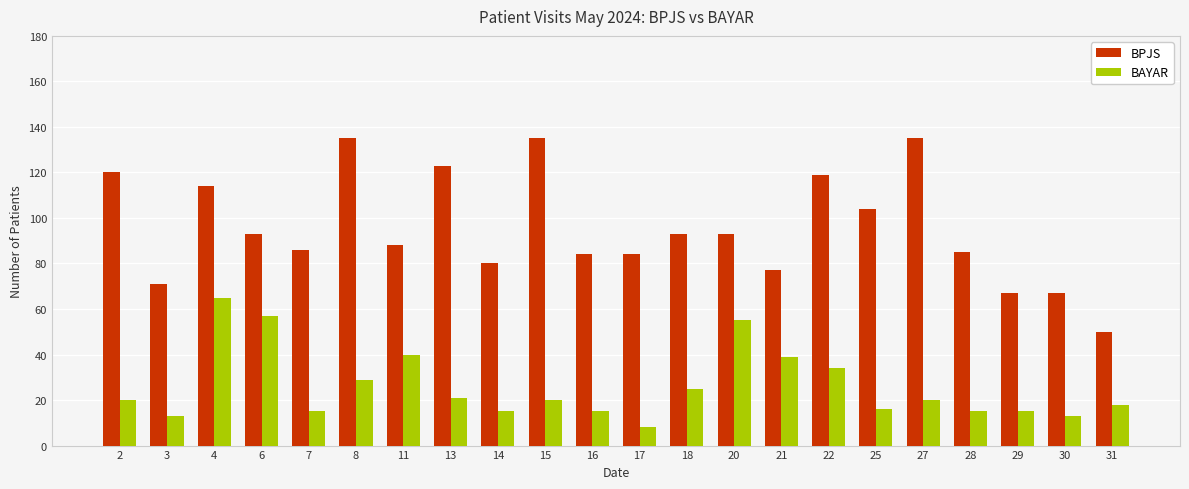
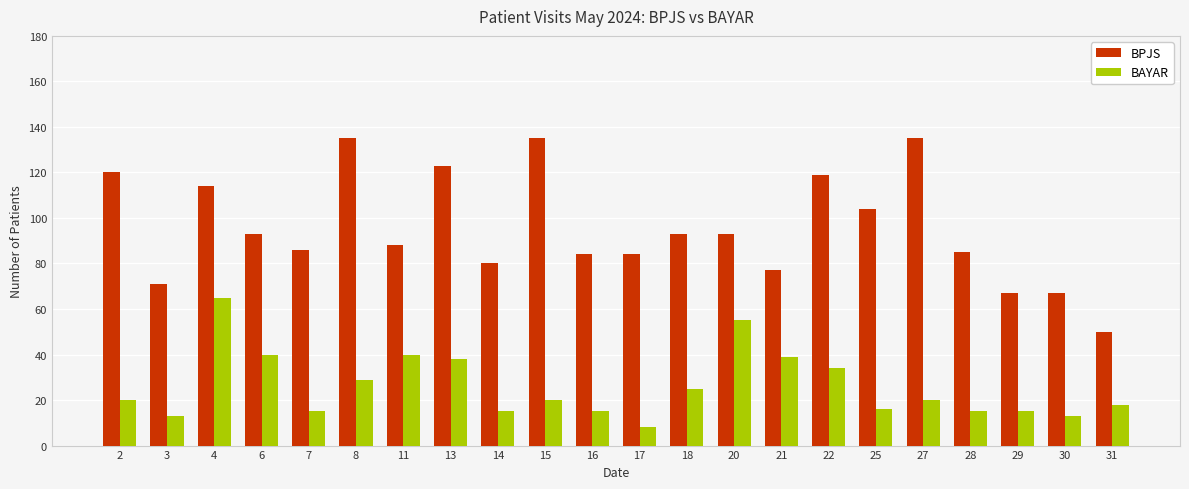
BAYAR, 6: 57 -> 40
BAYAR, 13: 21 -> 38
